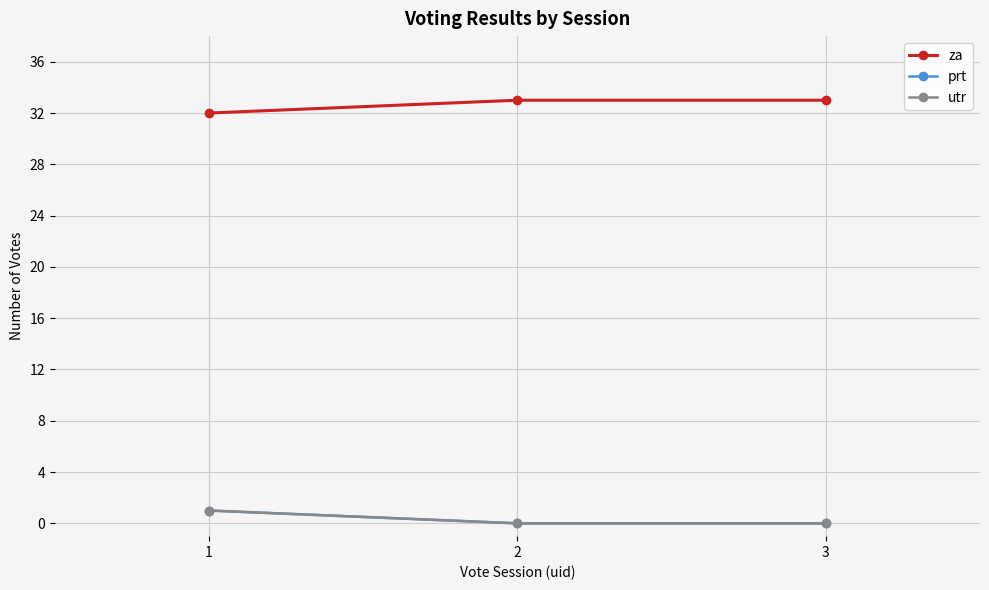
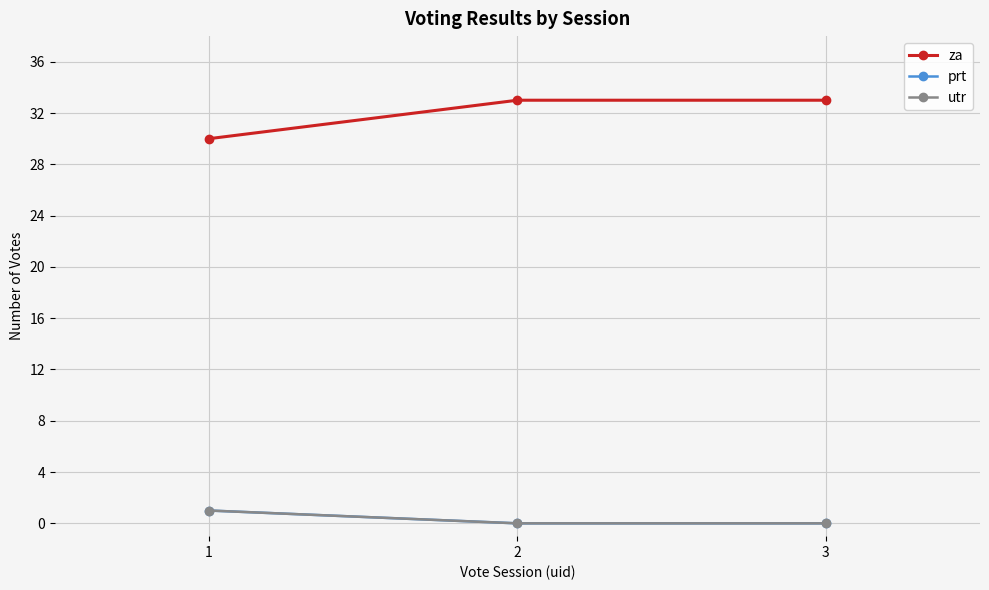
za, 1: 32 -> 30
